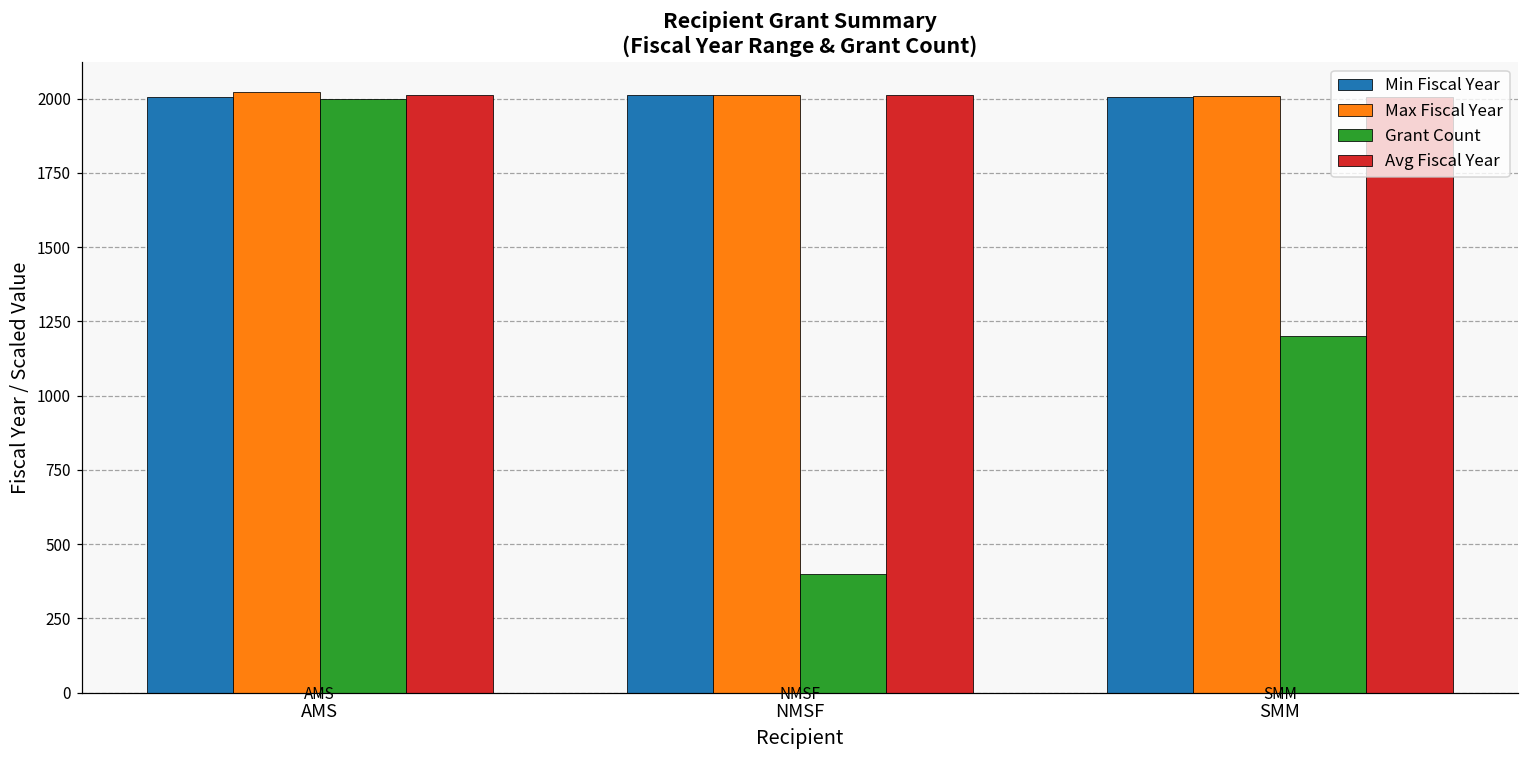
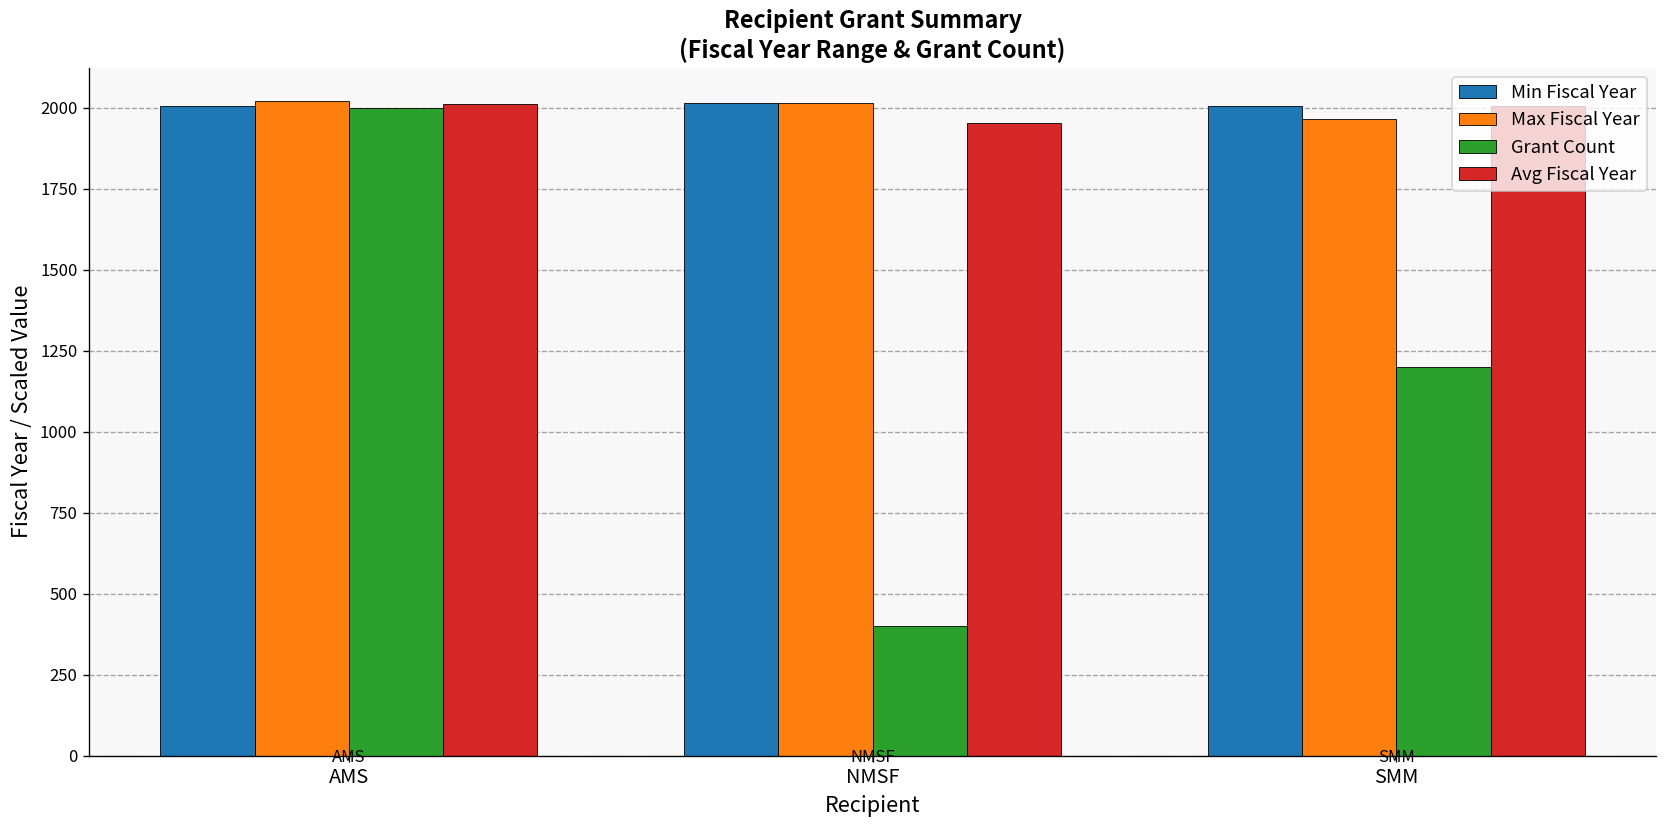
Avg Fiscal Year, NMSF: 2010 -> 1950
Max Fiscal Year, SMM: 2010 -> 1970
